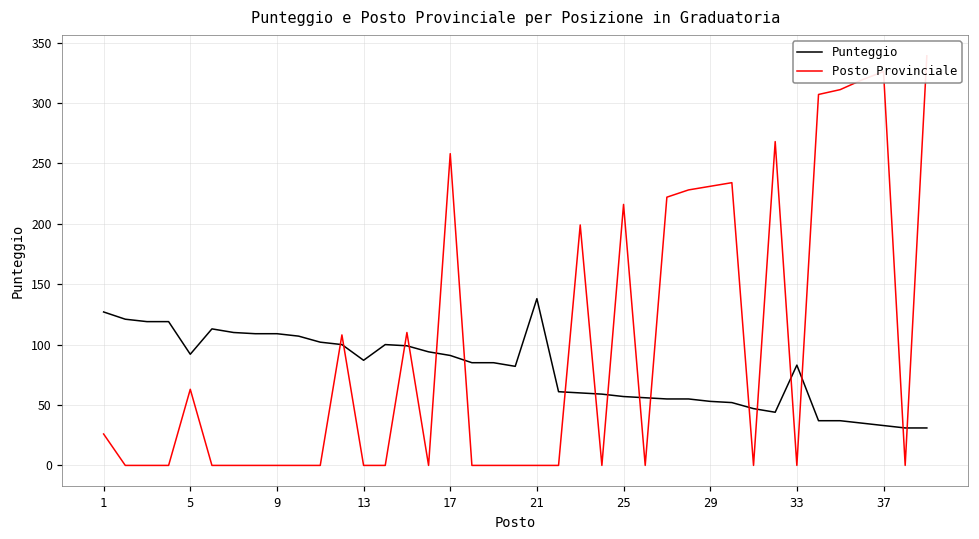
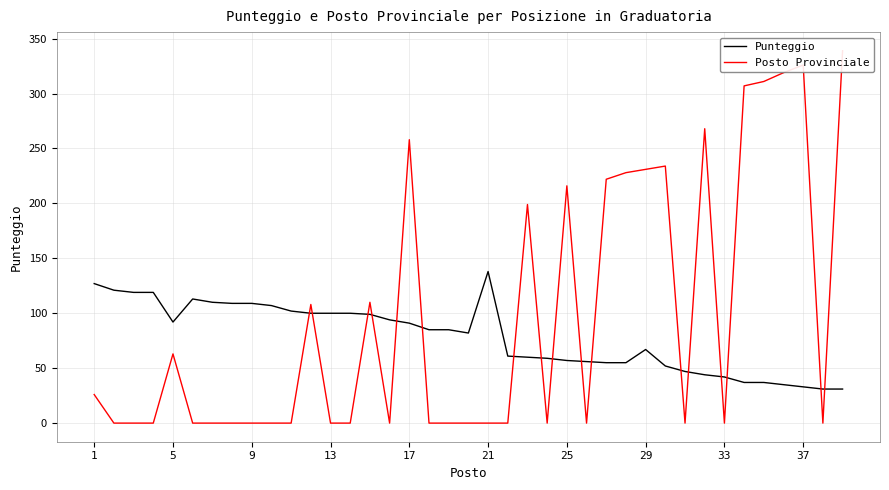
Punteggio, 13: 87 -> 100
Punteggio, 29: 53 -> 67
Punteggio, 33: 83 -> 42
